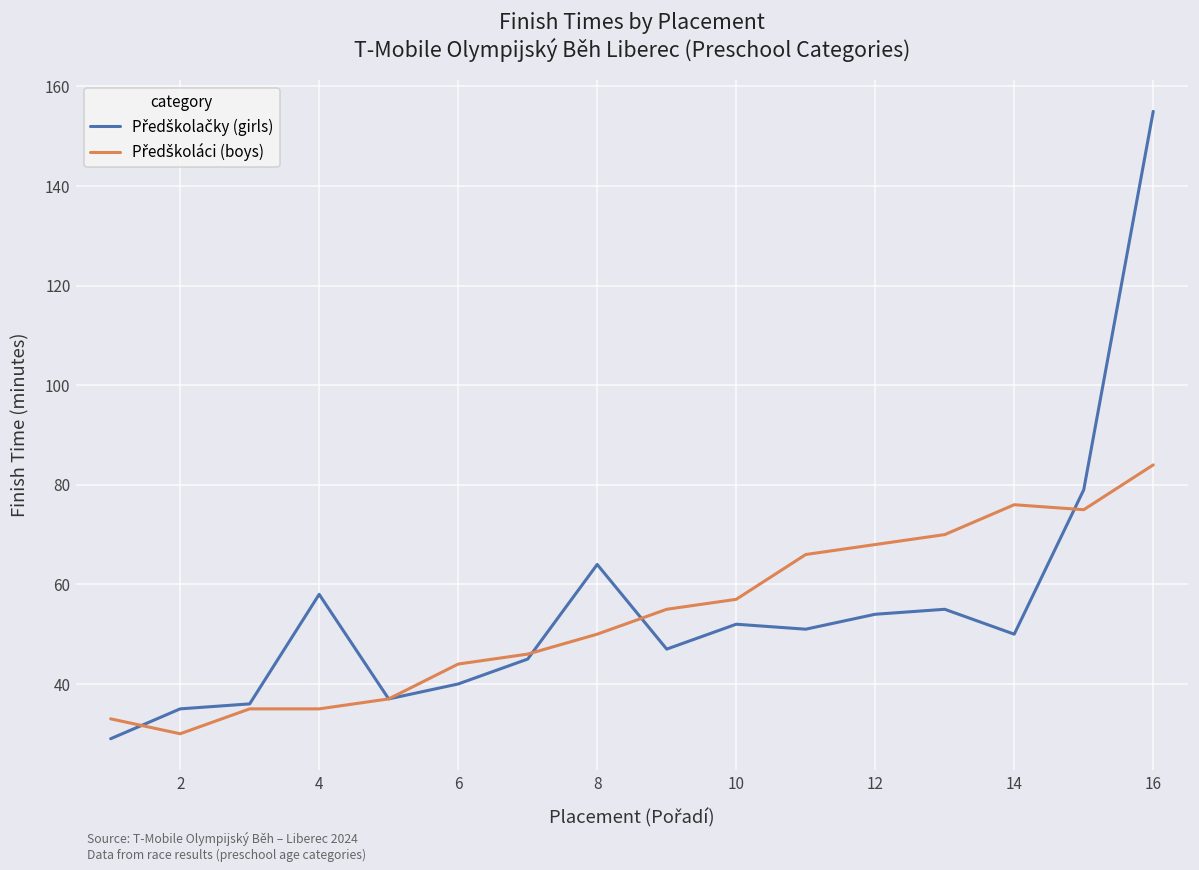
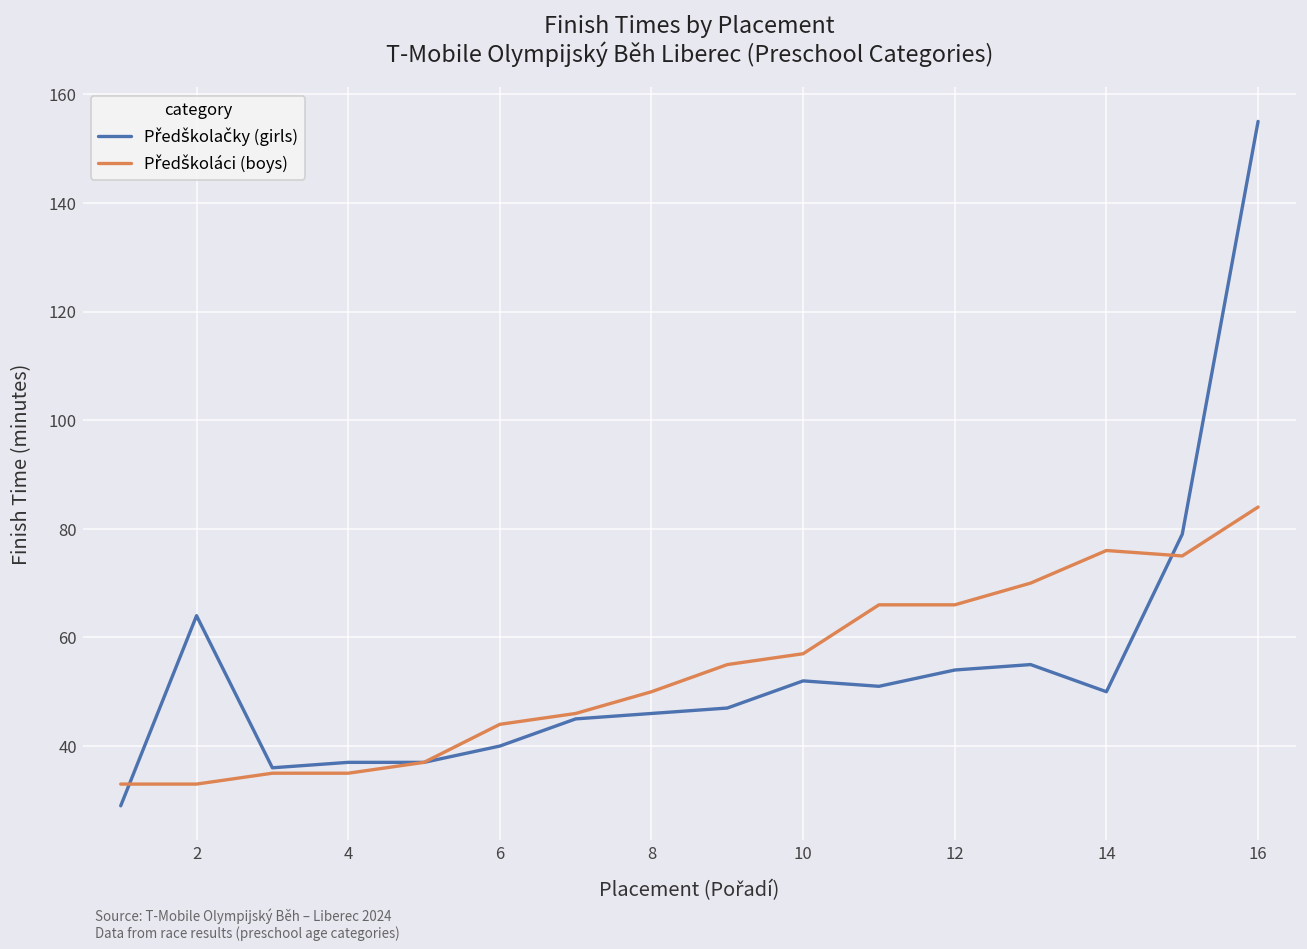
Předškolačky (girls), 2: 35 -> 64
Předškoláci (boys), 2: 30 -> 33
Předškolačky (girls), 4: 58 -> 37
Předškolačky (girls), 8: 64 -> 46
Předškoláci (boys), 12: 68 -> 66
